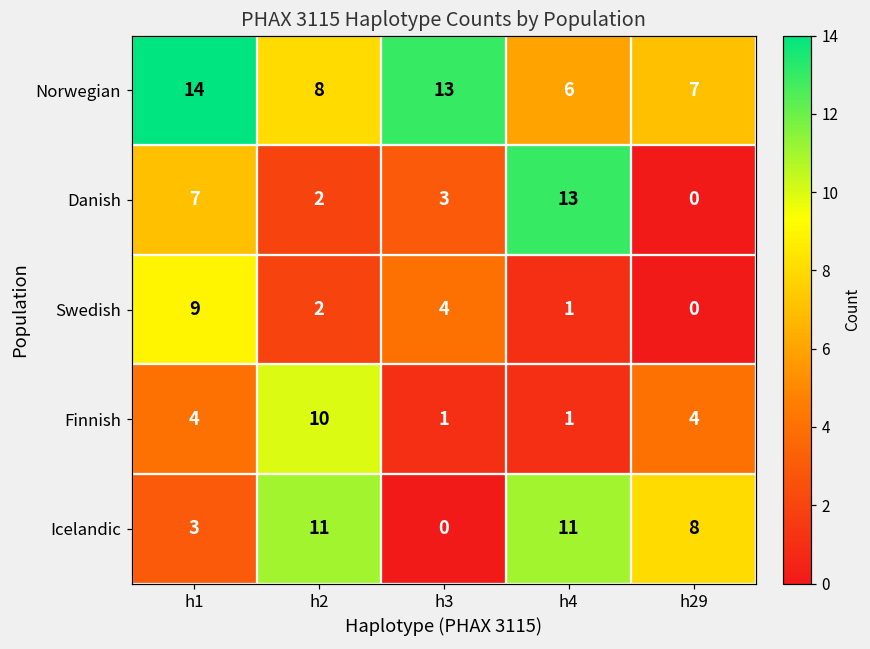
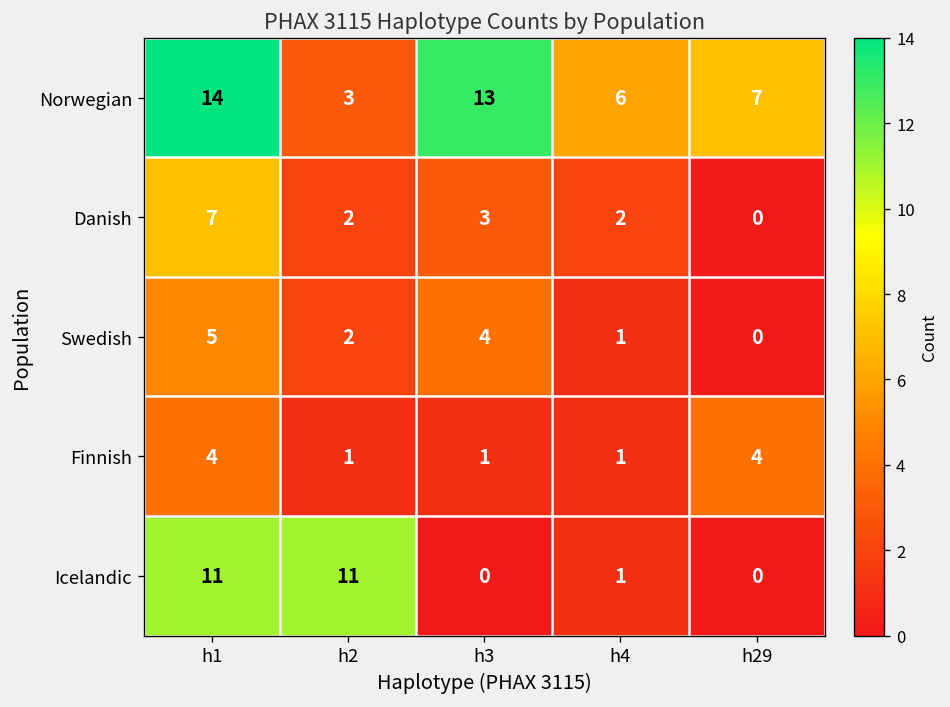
Norwegian, h2: 8 -> 3
Danish, h4: 13 -> 2
Swedish, h1: 9 -> 5
Finnish, h2: 10 -> 1
Icelandic, h1: 3 -> 11
Icelandic, h4: 11 -> 1
Icelandic, h29: 8 -> 0
